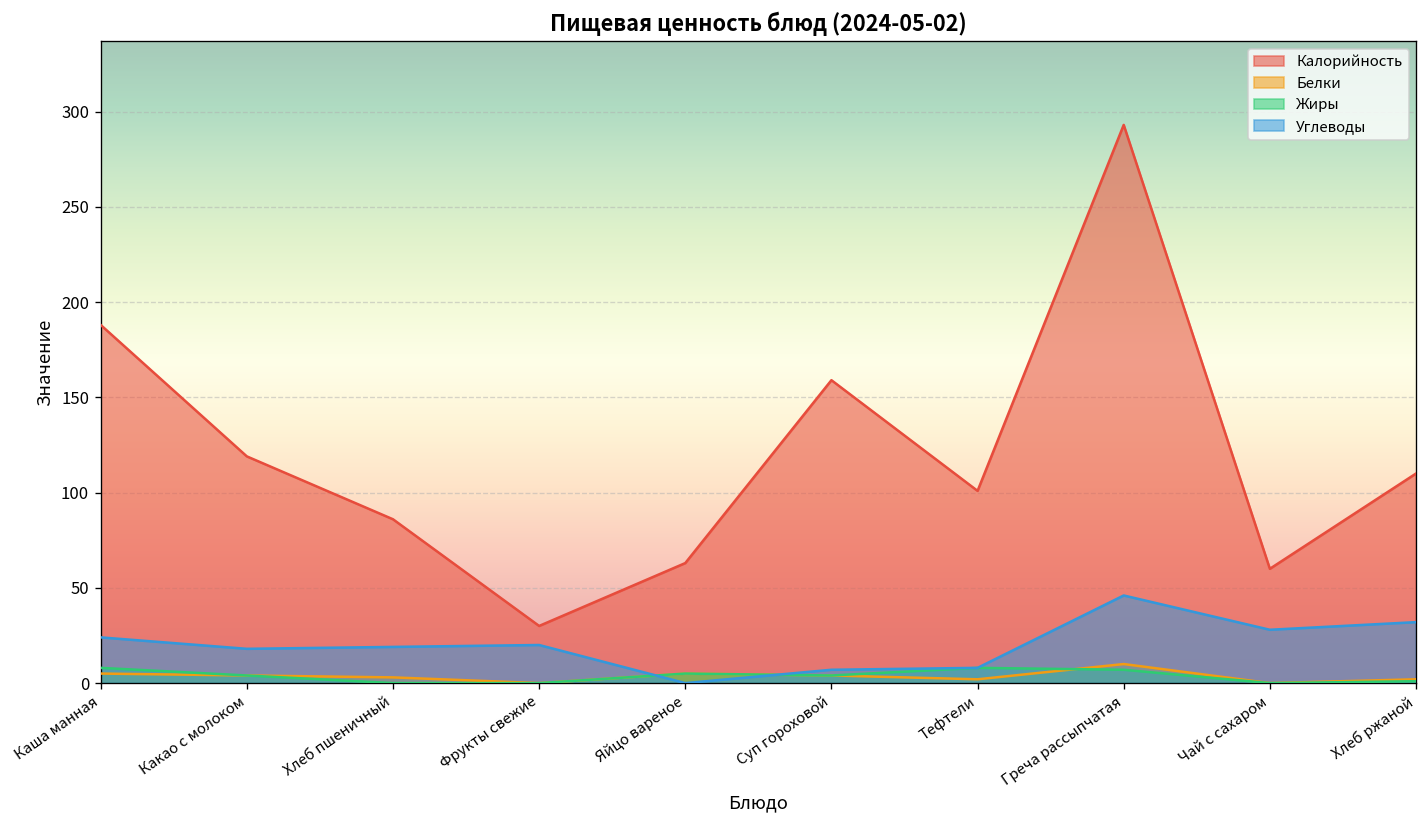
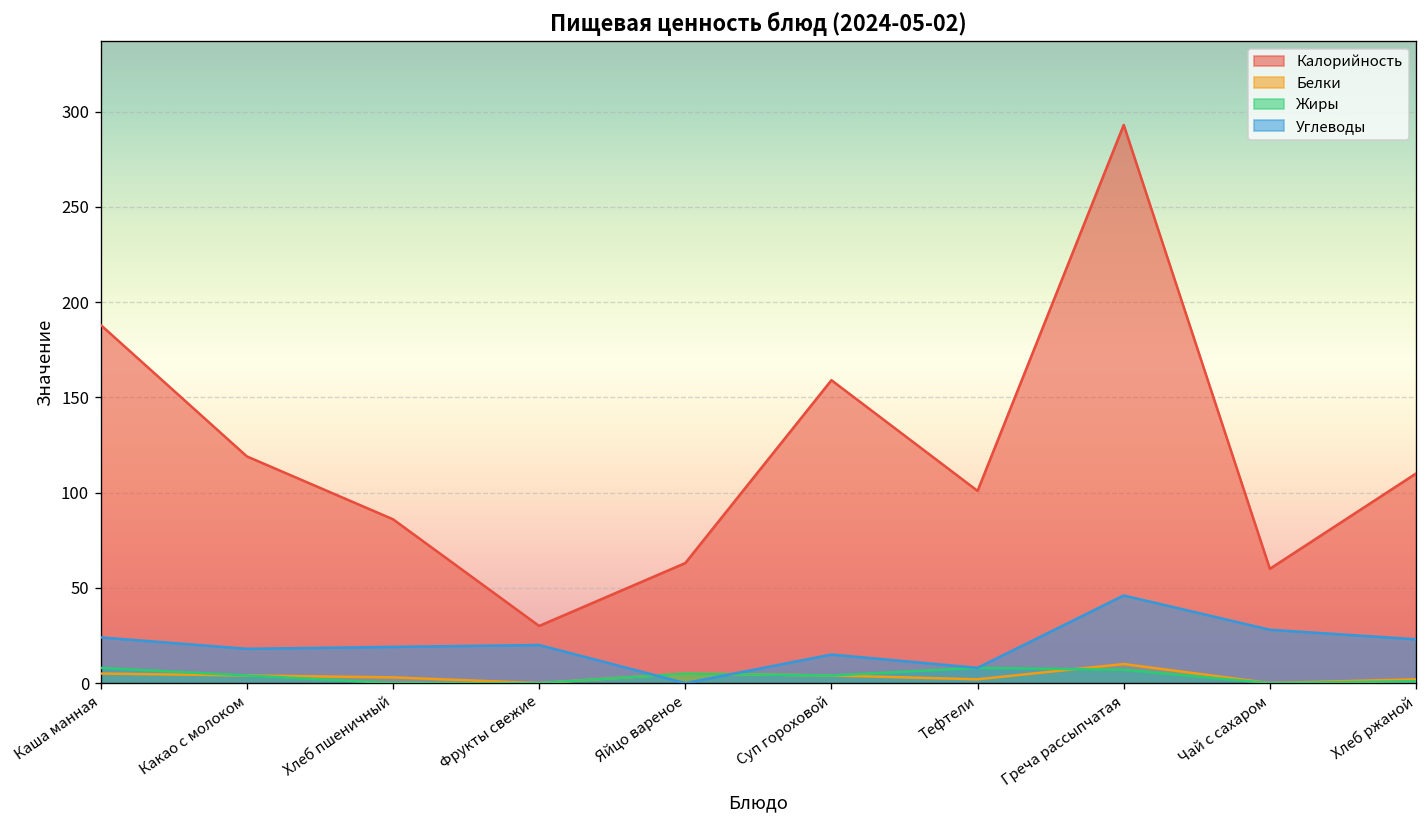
Углеводы, Суп гороховой: 7 -> 15
Углеводы, Хлеб ржаной: 32 -> 23
